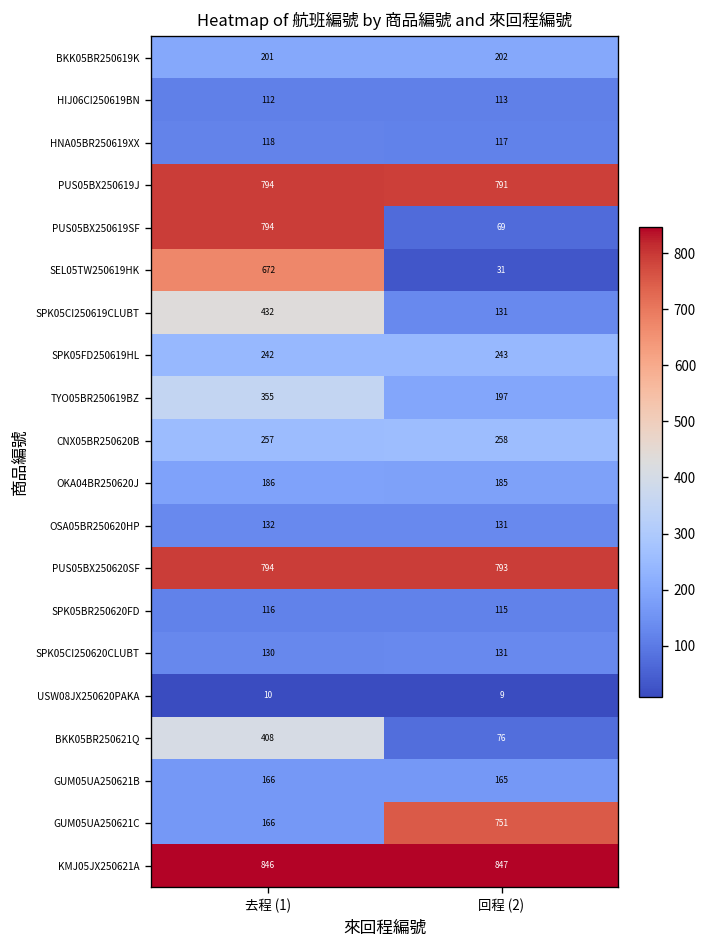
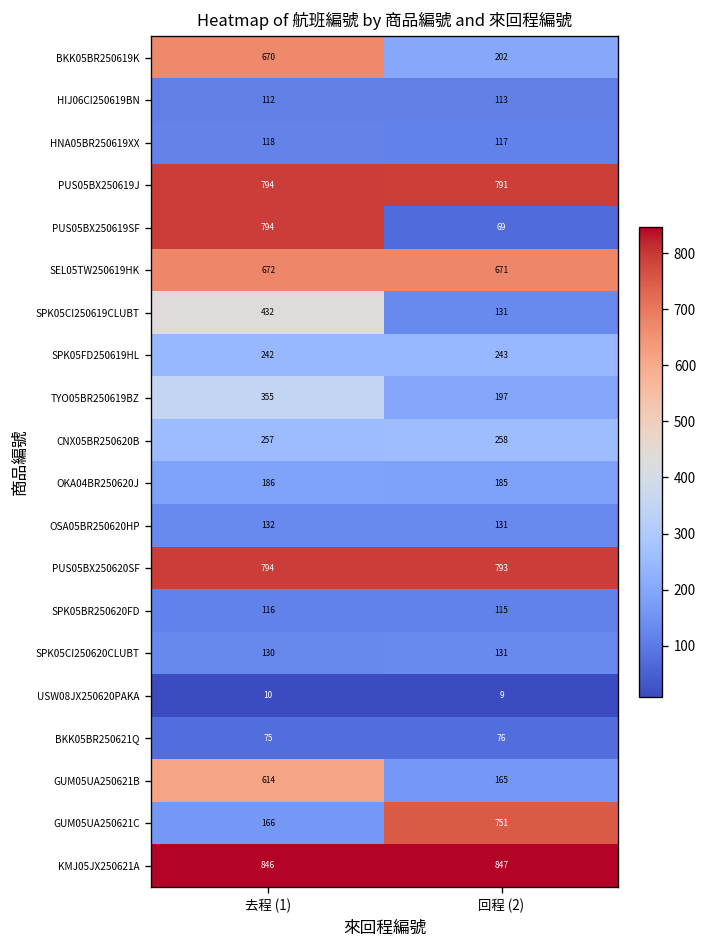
BKK05BR250619K, 去程 (1): 201 -> 670
SEL05TW250619HK, 回程 (2): 31 -> 671
BKK05BR250621Q, 去程 (1): 408 -> 75
GUM05UA250621B, 去程 (1): 166 -> 614
